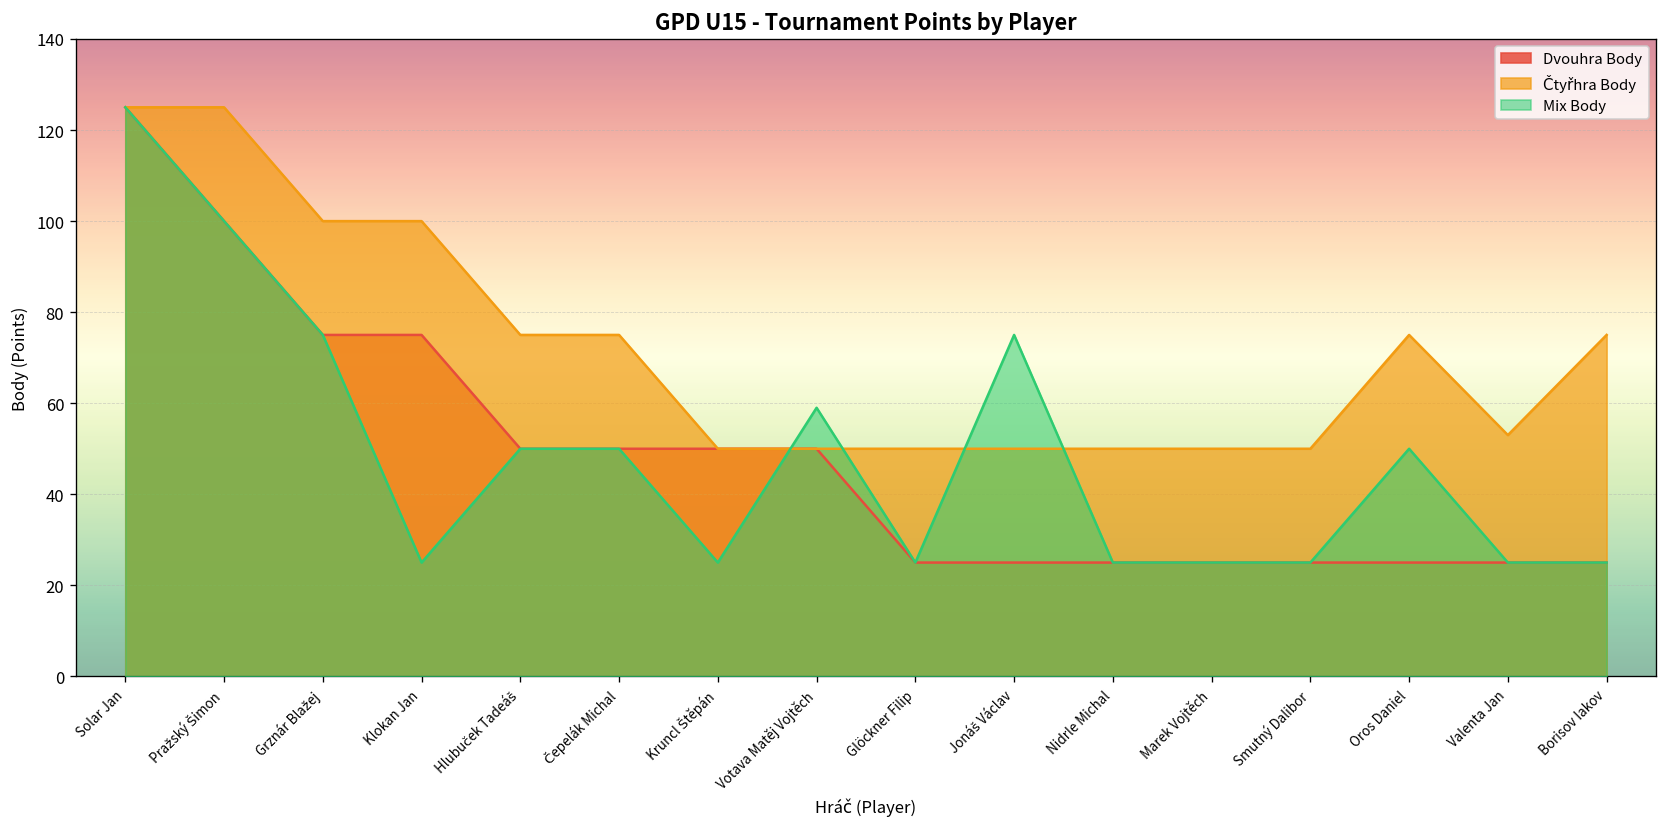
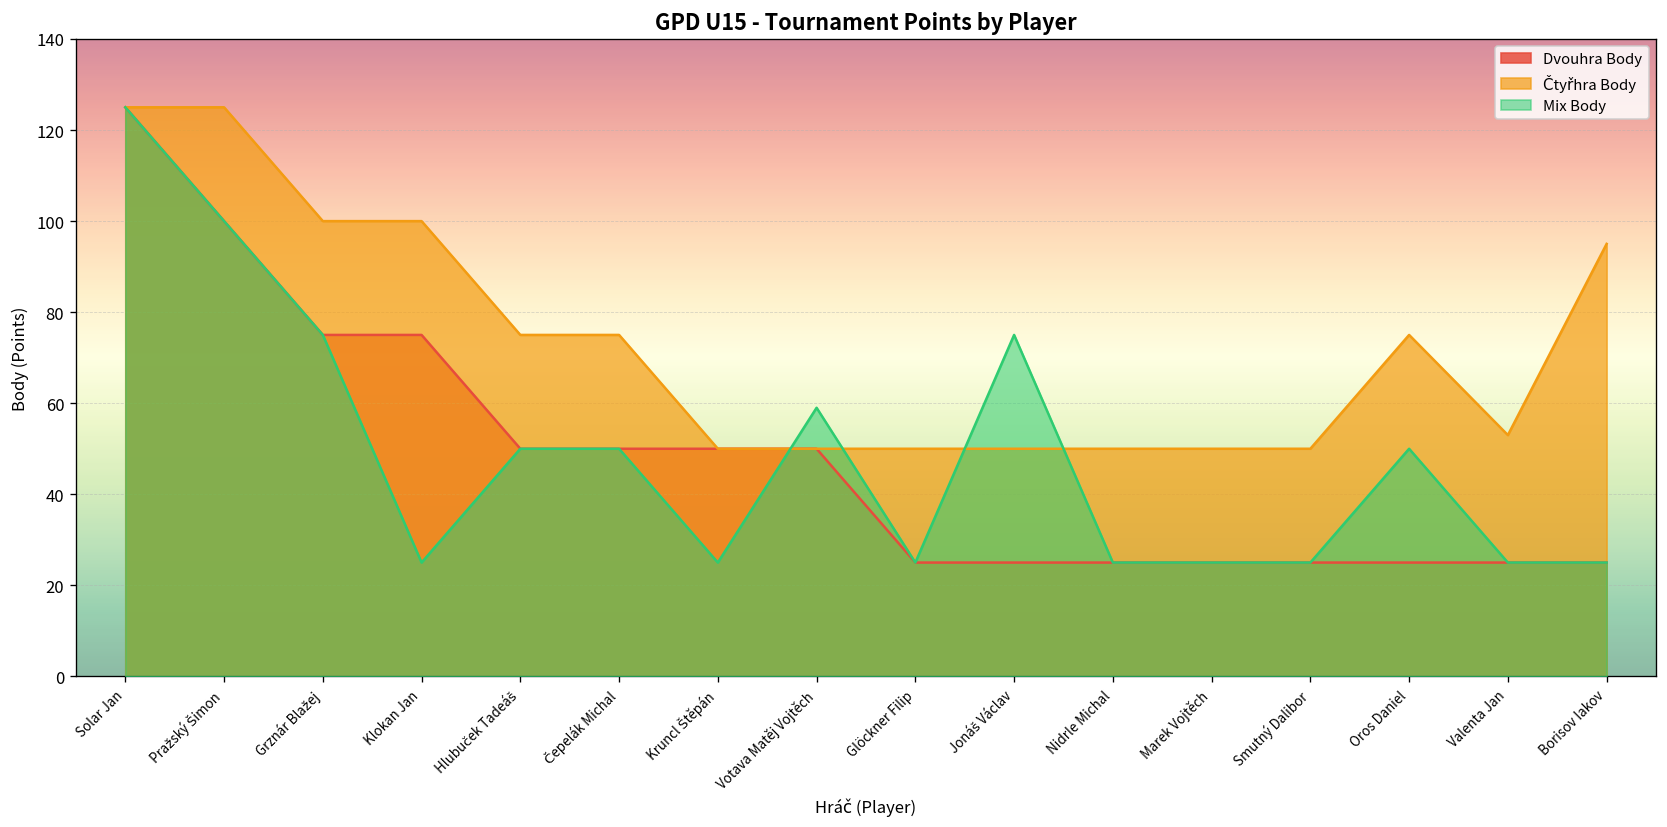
Čtyřhra Body, Borisov Iakov: 75 -> 95
